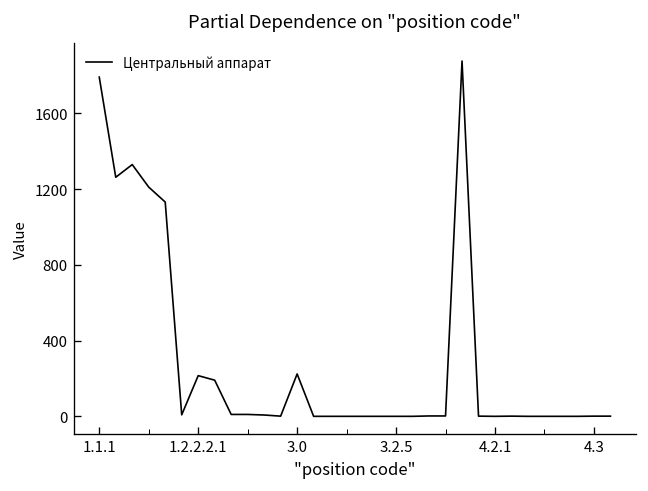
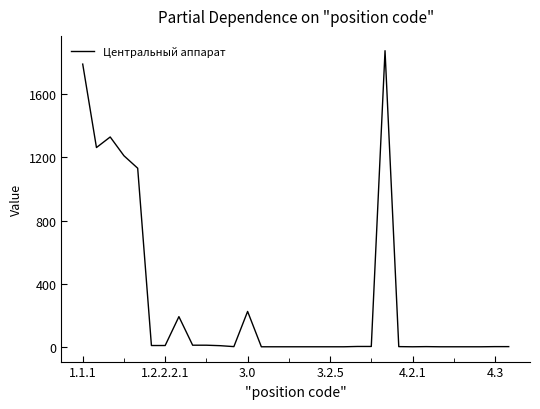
1.2.2.2.1: 220 -> 10
